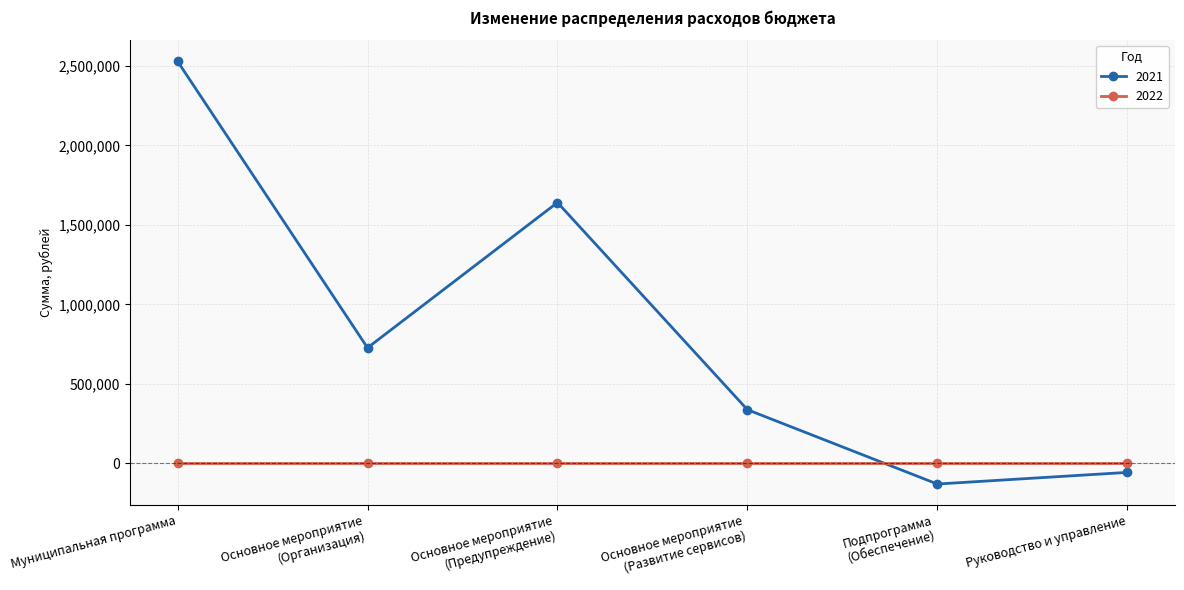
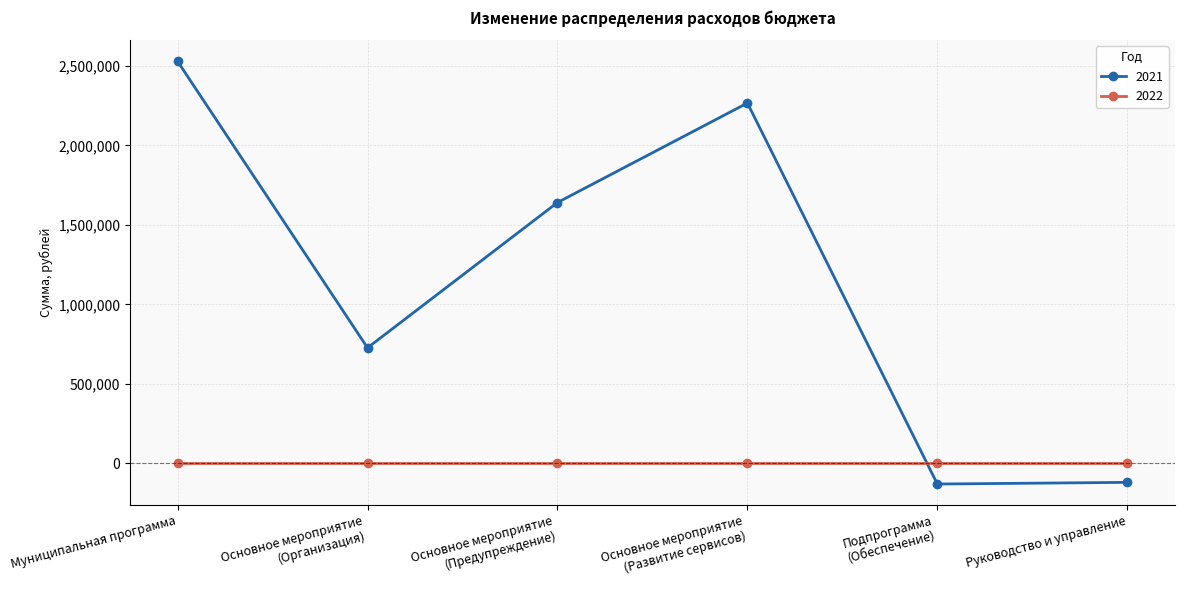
2021, Основное мероприятие (Развитие сервисов): 340,000 -> 2,270,000
2021, Руководство и управление: -60,000 -> -120,000
